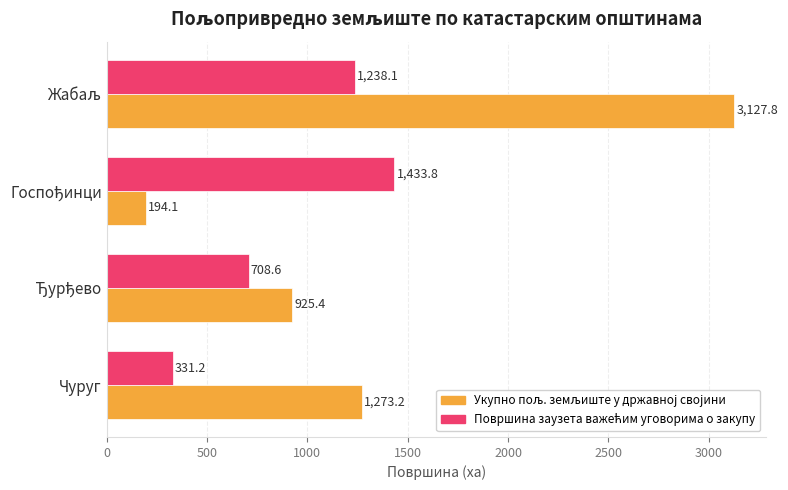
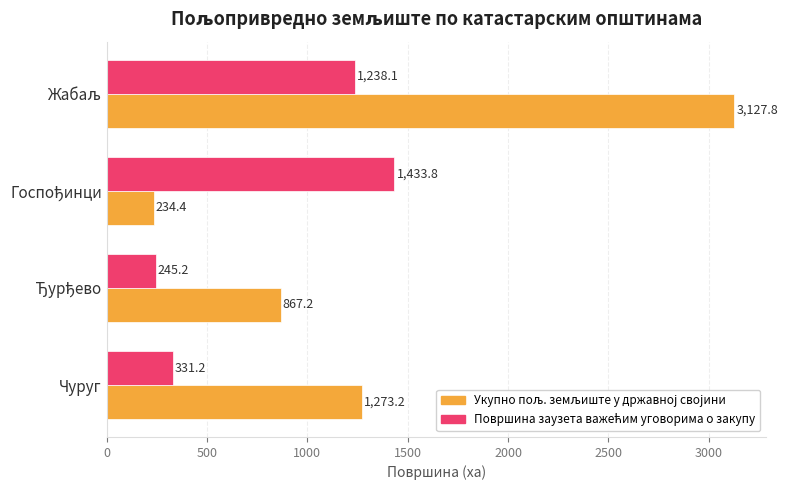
Укупно пољ. земљиште у државној својини, Госпођинци: 194.1 -> 234.4
Површина заузета важећим уговорима о закупу, Ђурђево: 708.6 -> 245.2
Укупно пољ. земљиште у државној својини, Ђурђево: 925.4 -> 867.2
